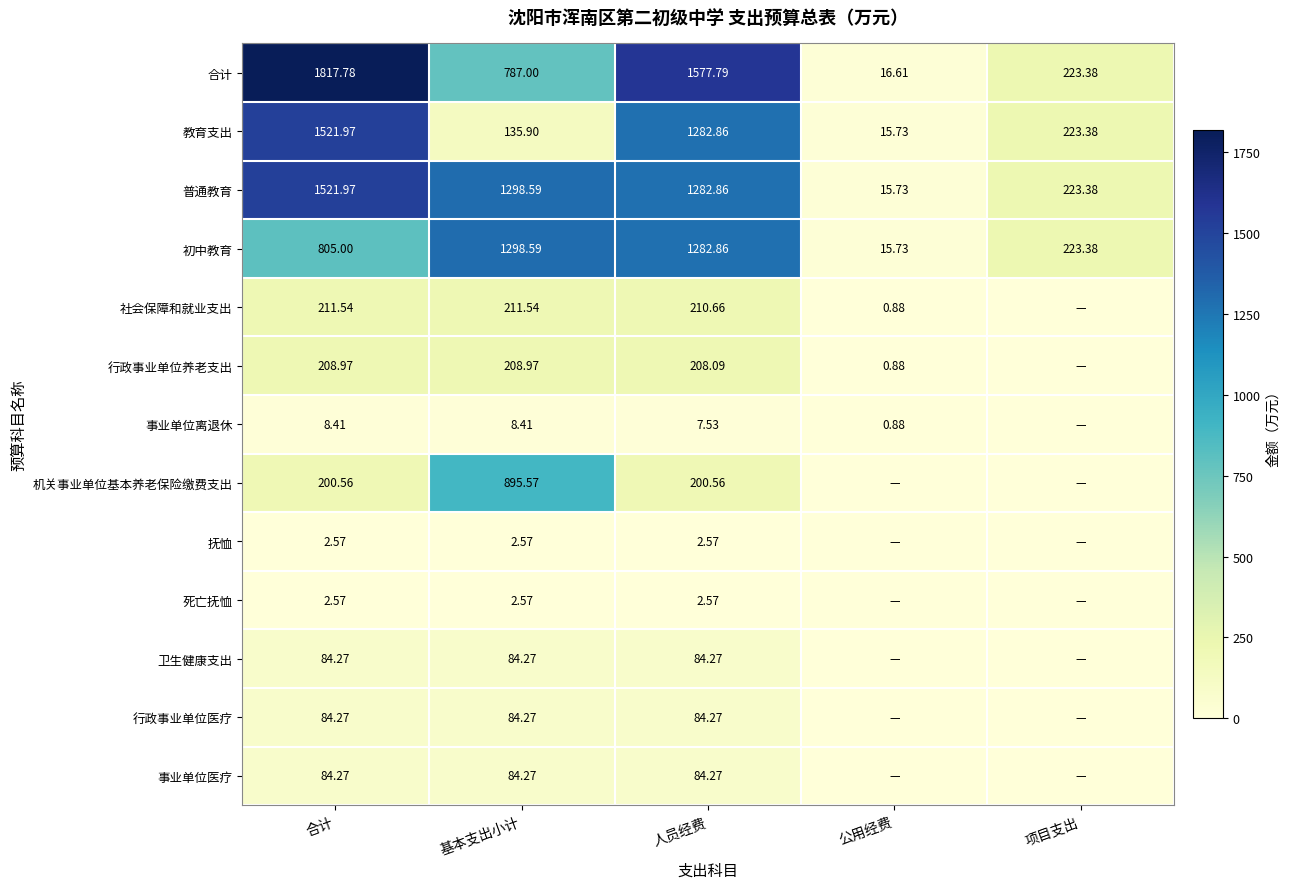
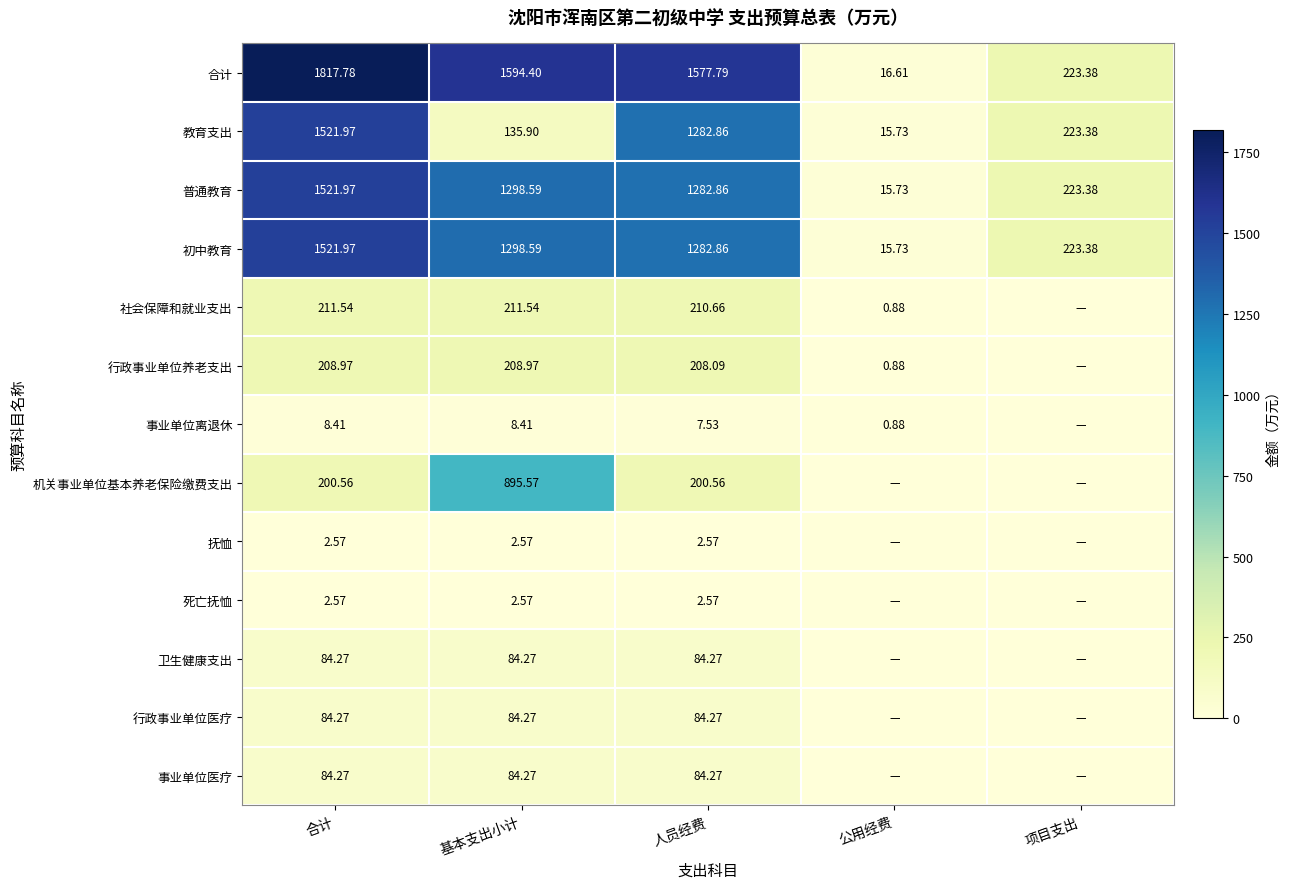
合计, 基本支出小计: 787.00 -> 1594.40
初中教育, 合计: 805.00 -> 1521.97
